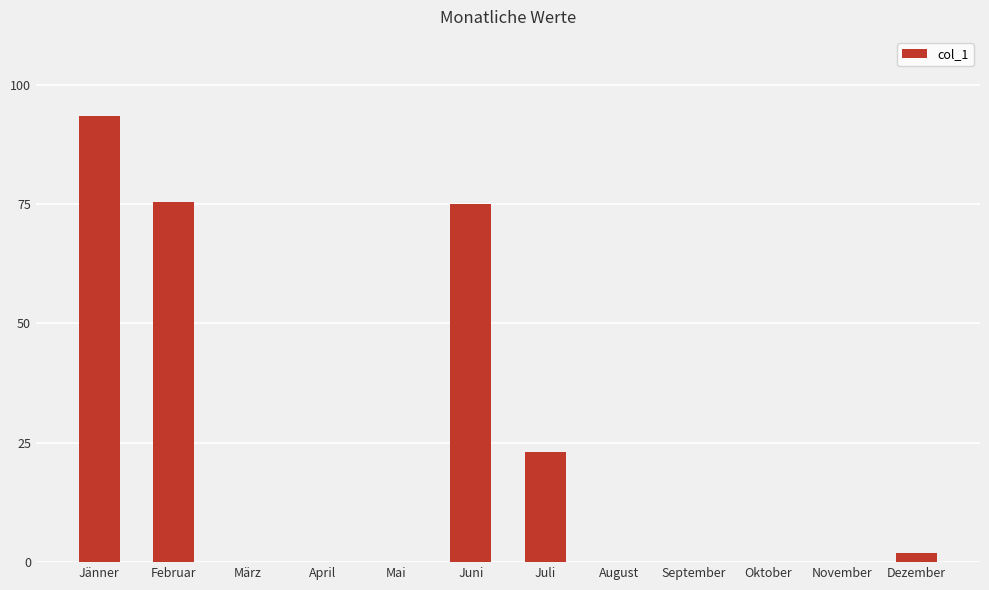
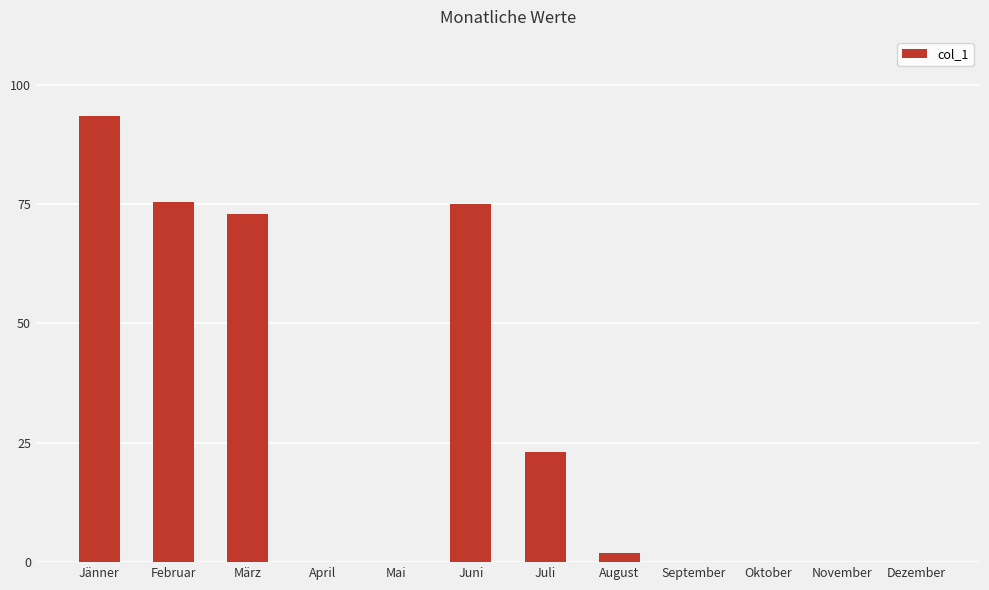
März: 0 -> 73
August: 0 -> 2
Dezember: 2 -> 0
